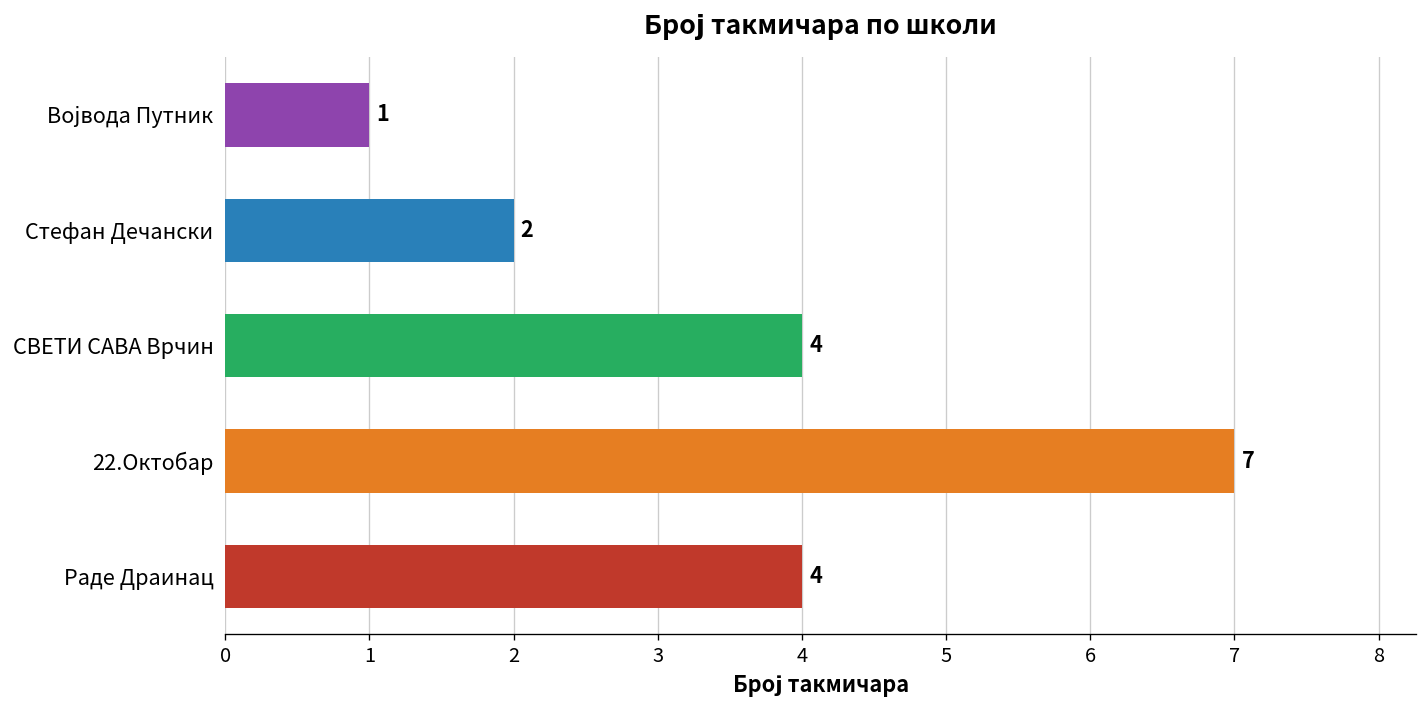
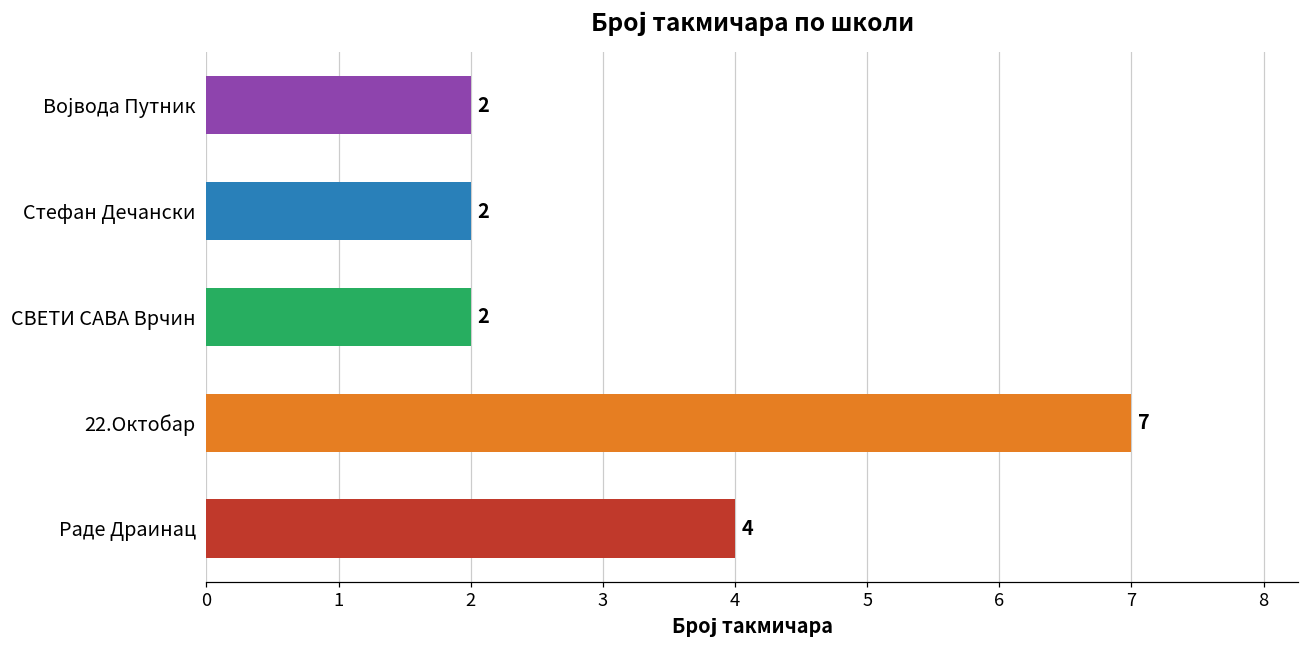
Војвода Путник: 1 -> 2
СВЕТИ САВА Врчин: 4 -> 2
